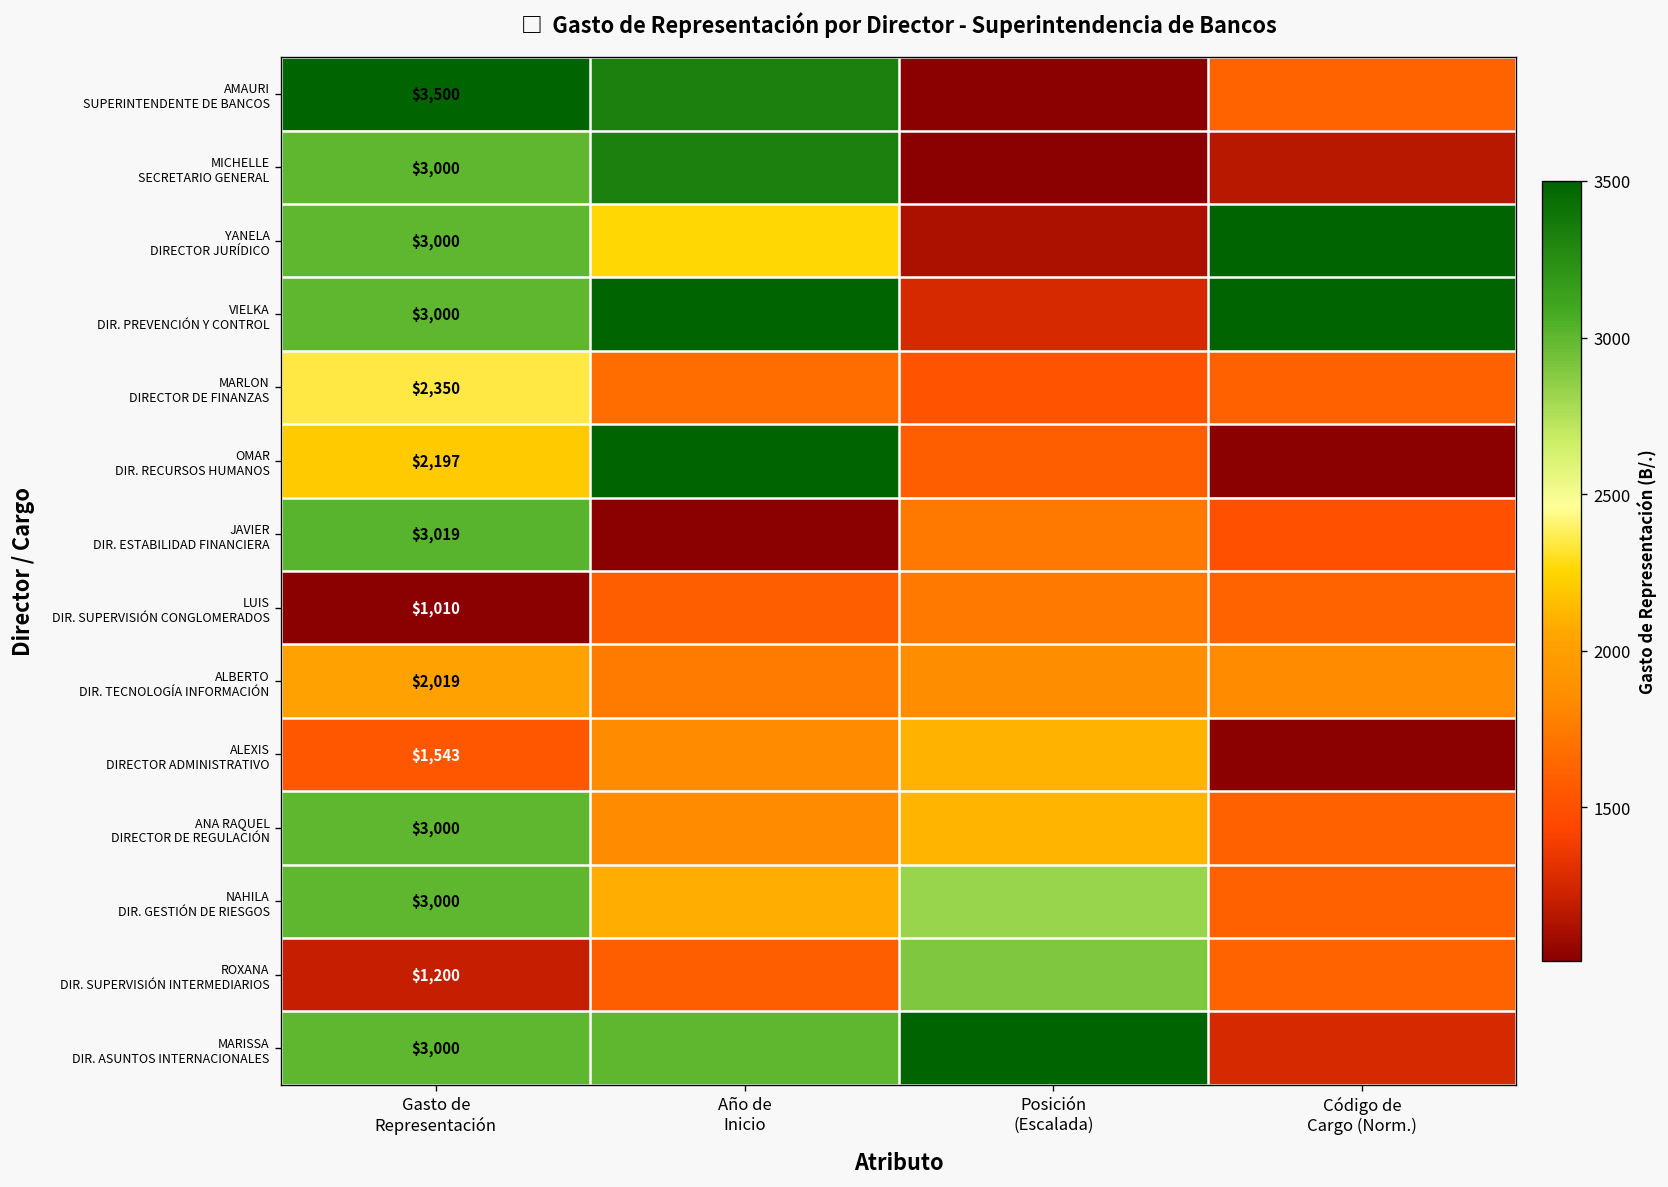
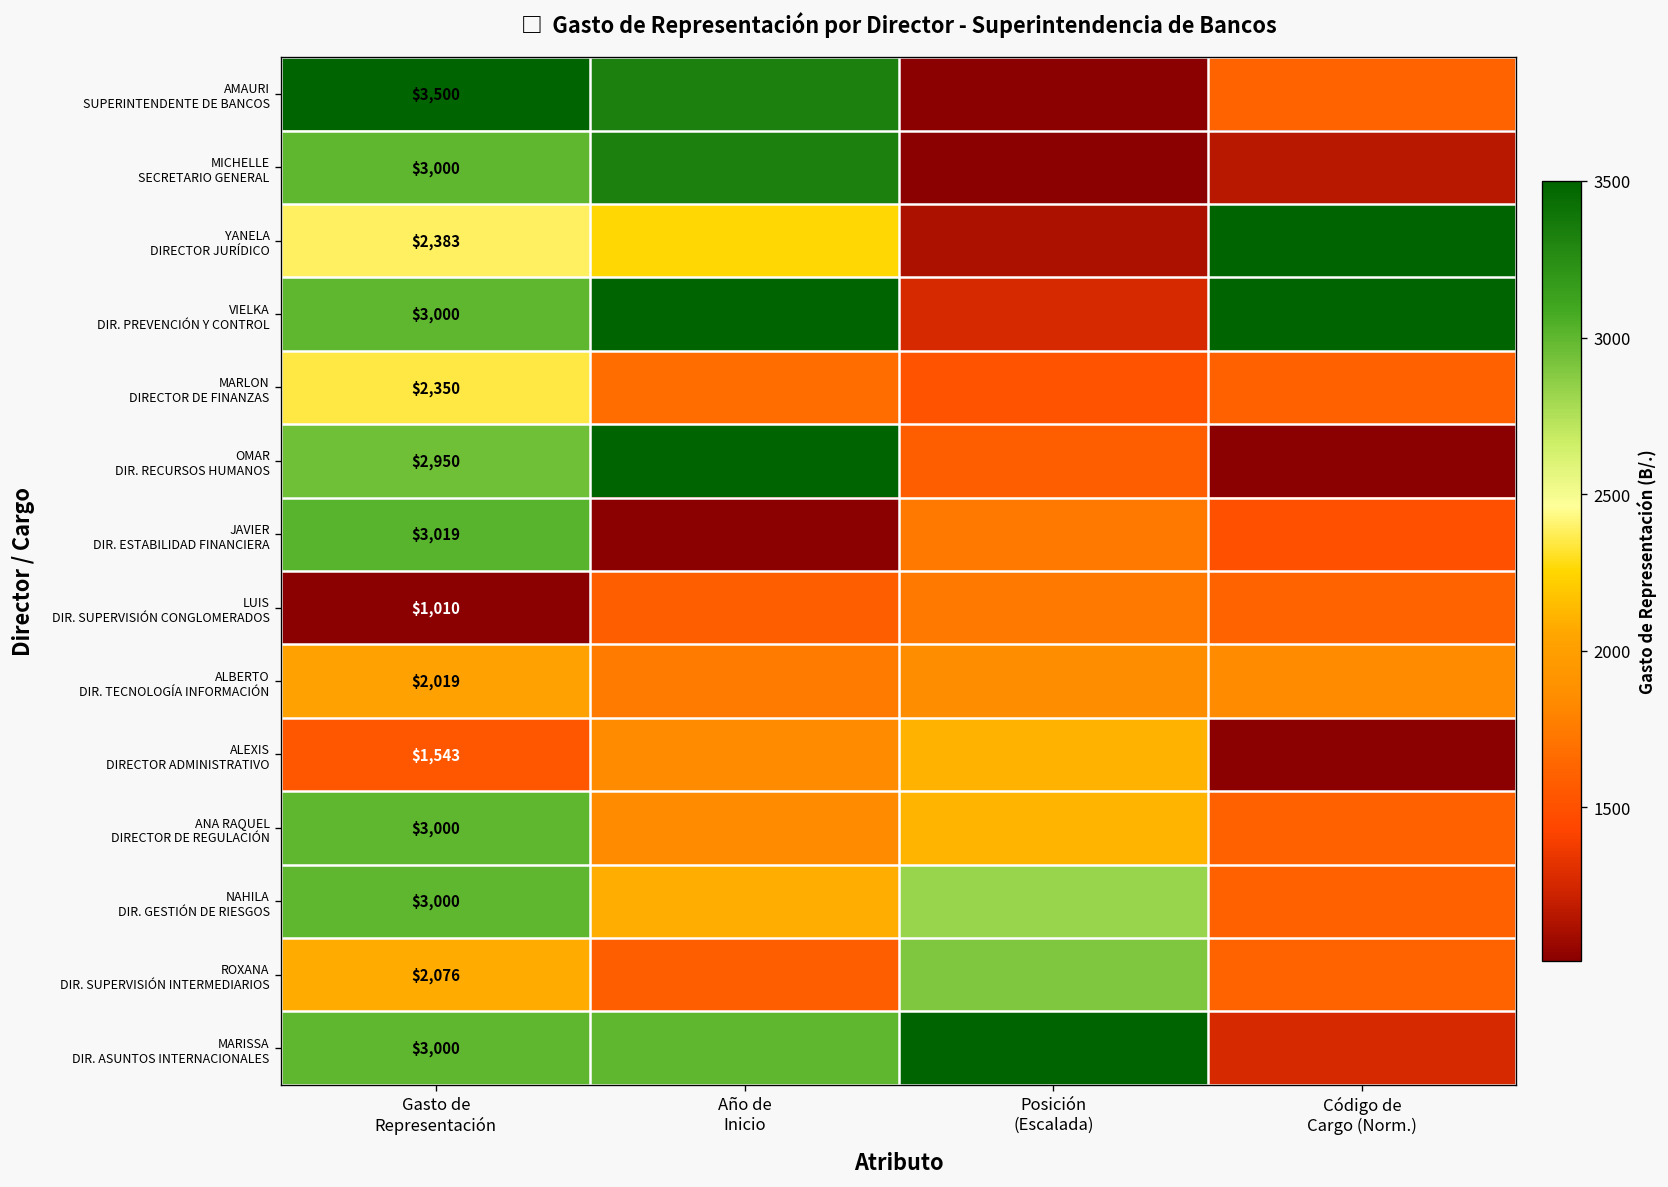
YANELA DIRECTOR JURÍDICO, Gasto de Representación: $3,000 -> $2,383
OMAR DIR. RECURSOS HUMANOS, Gasto de Representación: $2,197 -> $2,950
ROXANA DIR. SUPERVISIÓN INTERMEDIARIOS, Gasto de Representación: $1,200 -> $2,076
